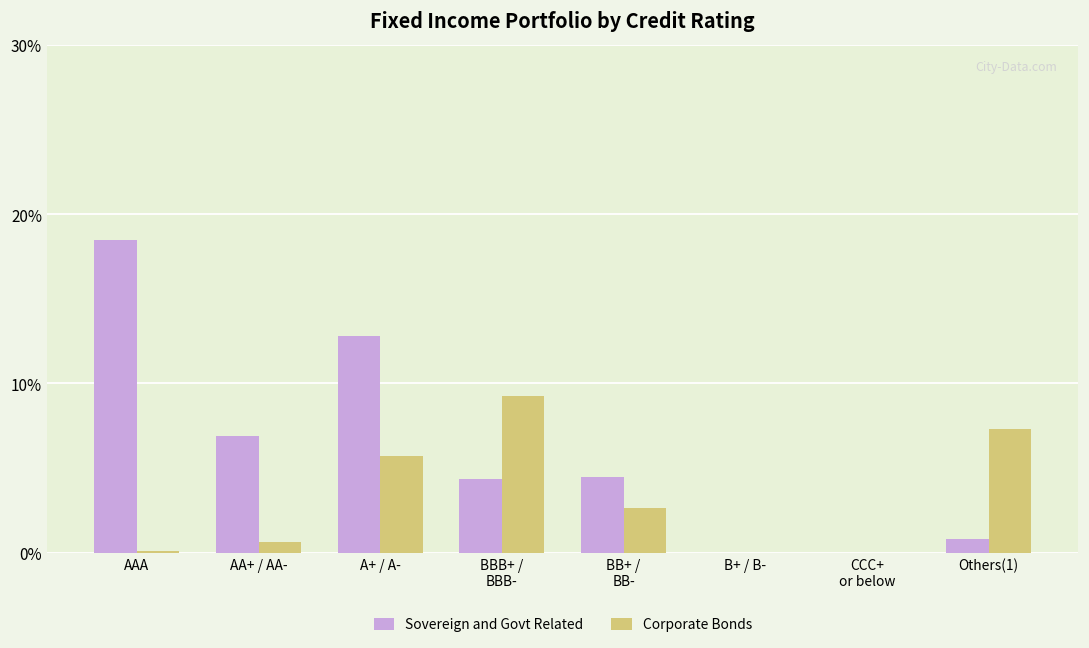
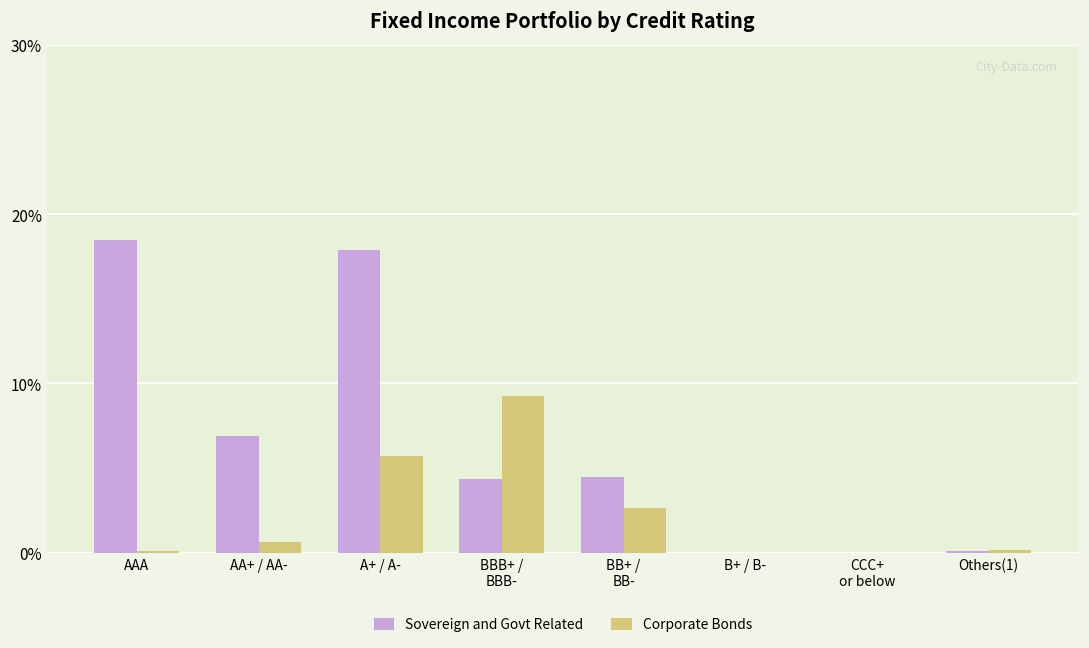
Sovereign and Govt Related, A+ / A-: 12.8% -> 17.9%
Sovereign and Govt Related, Others(1): 0.8% -> 0.1%
Corporate Bonds, Others(1): 7.3% -> 0.2%
